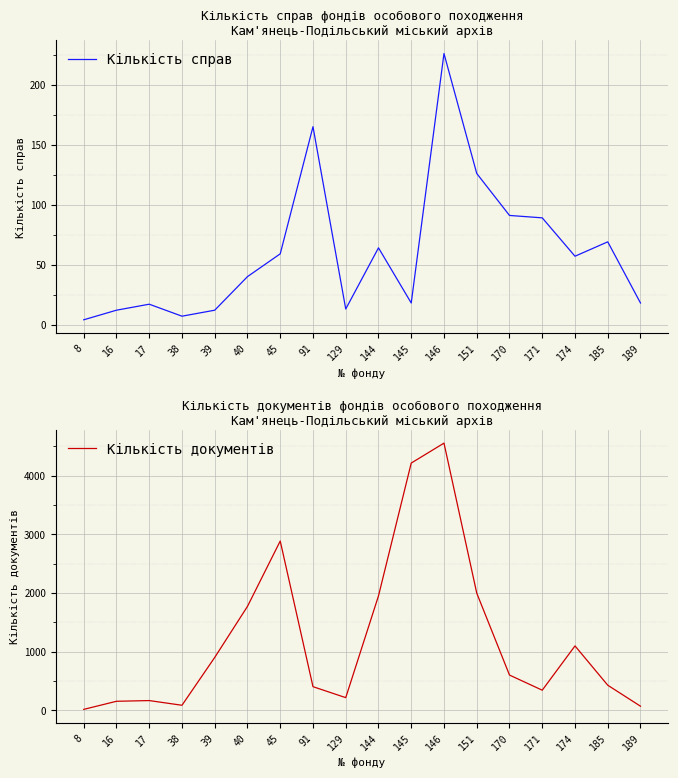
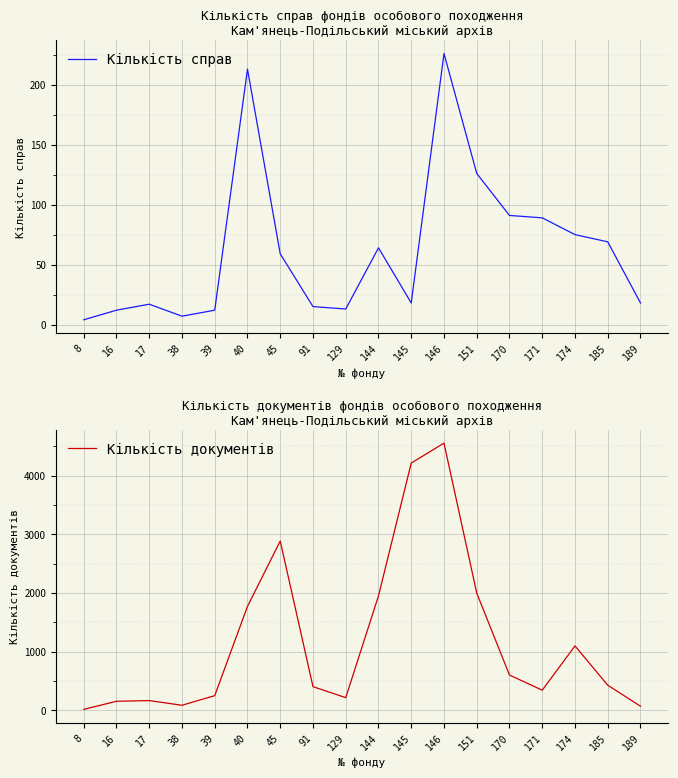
Кількість справ фондів особового походження Кам'янець-Подільський міський архів, 40: 40 -> 213
Кількість справ фондів особового походження Кам'янець-Подільський міський архів, 91: 165 -> 15
Кількість справ фондів особового походження Кам'янець-Подільський міський архів, 174: 57 -> 75
Кількість документів фондів особового походження Кам'янець-Подільський міський архів, 39: 900 -> 200
